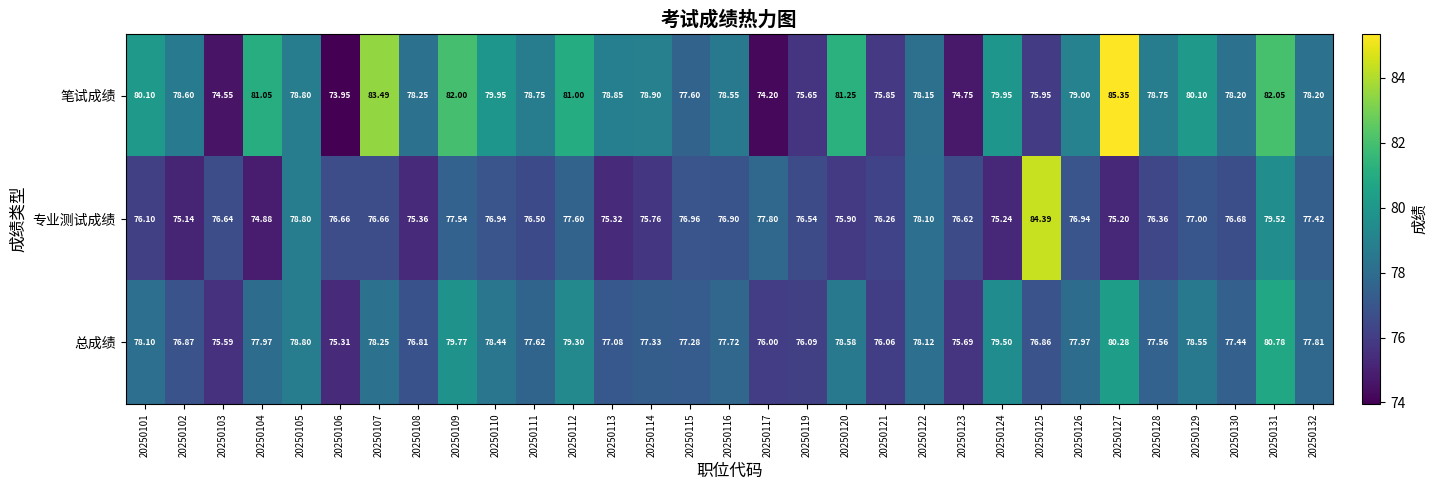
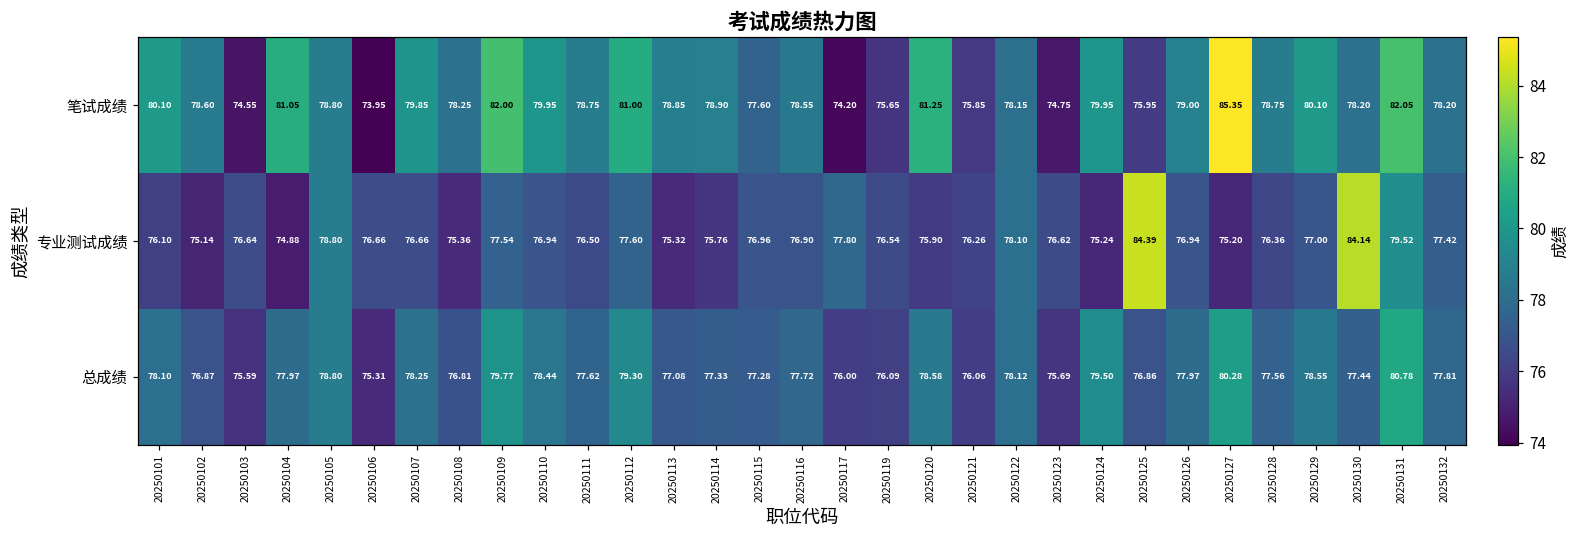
笔试成绩, 20250107: 83.49 -> 79.85
专业测试成绩, 20250130: 76.68 -> 84.14
